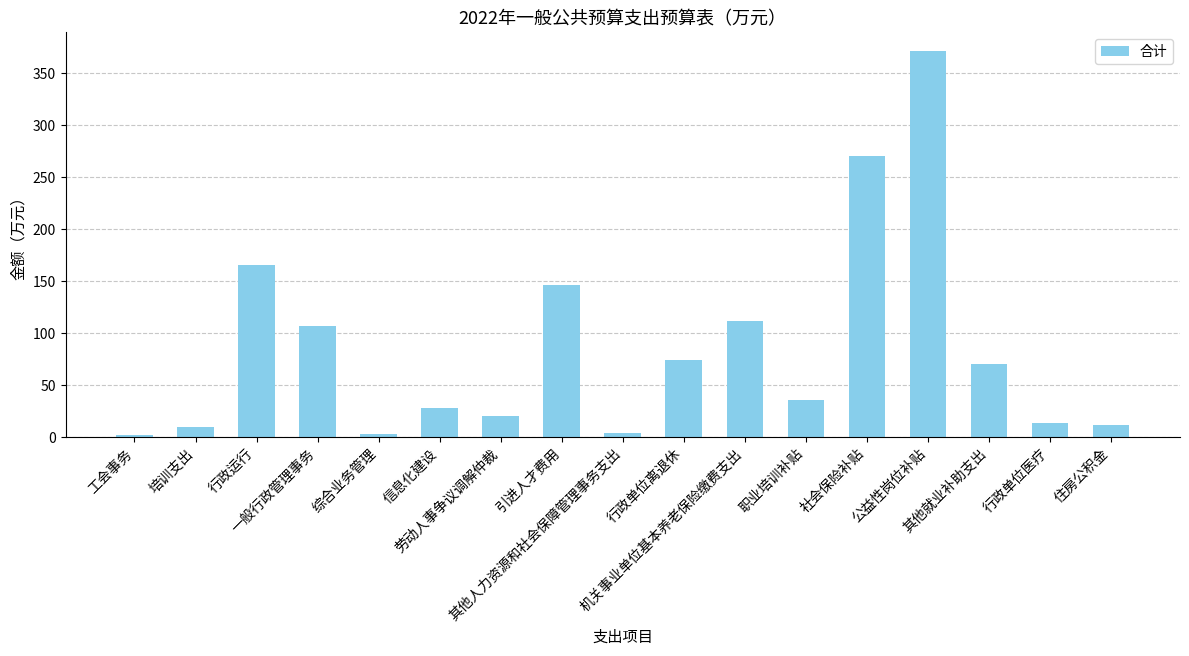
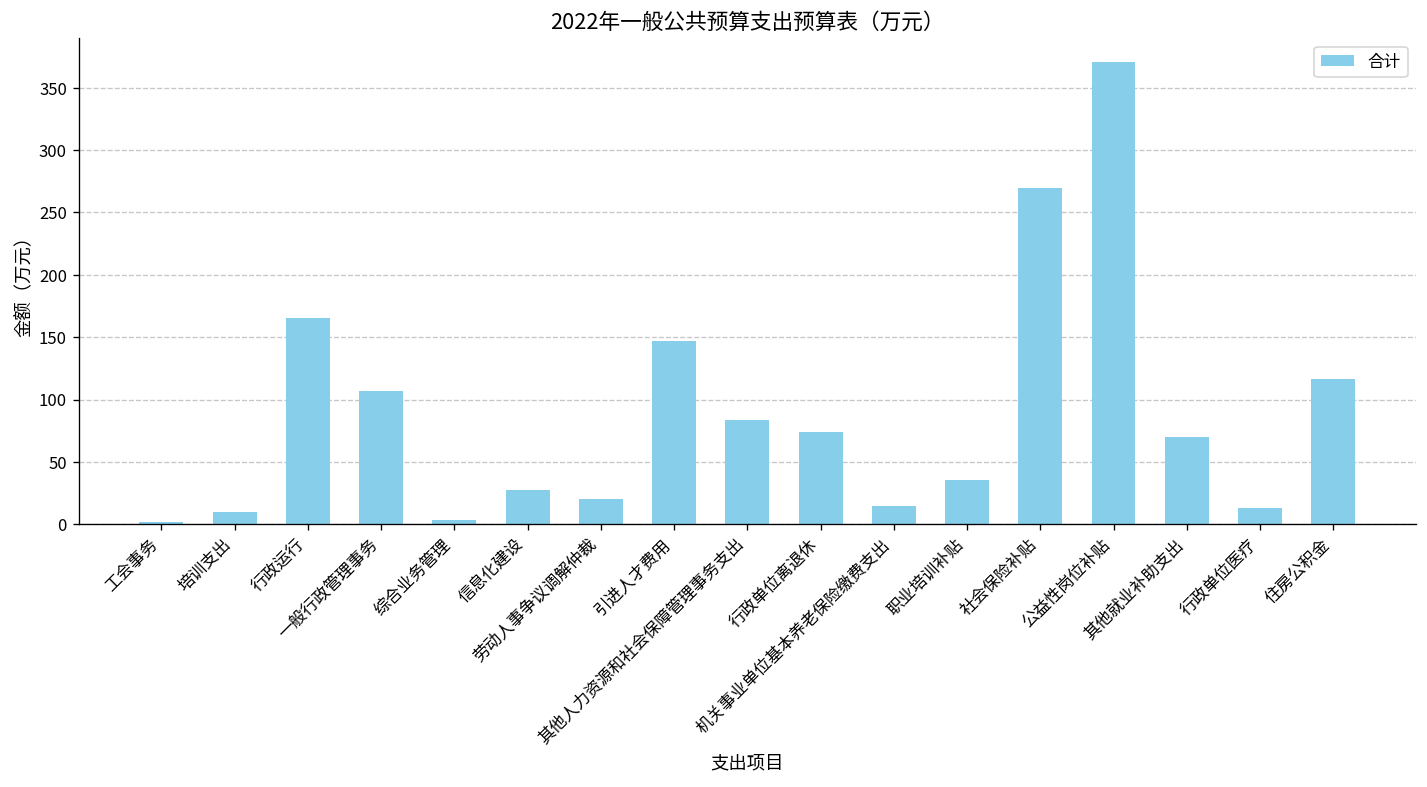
其他人力资源和社会保障管理事务支出: 4 -> 83
机关事业单位基本养老保险缴费支出: 111 -> 15
住房公积金: 12 -> 116
